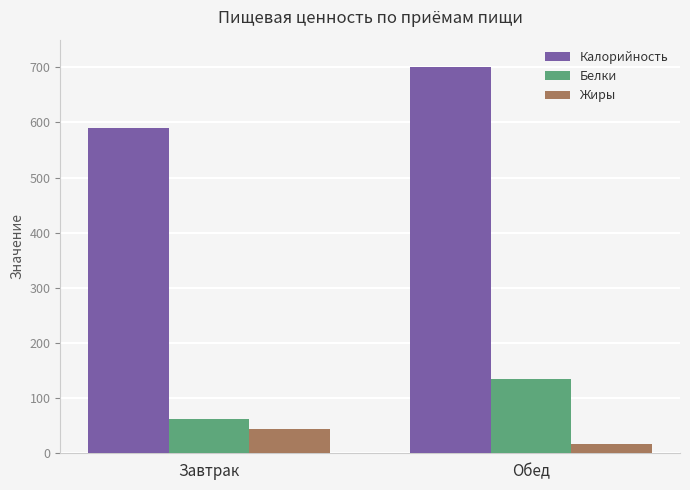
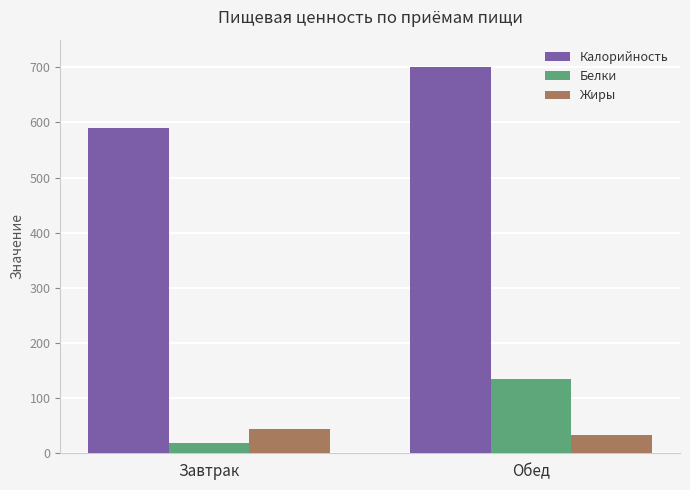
Белки, Завтрак: 60 -> 20
Жиры, Обед: 20 -> 30
